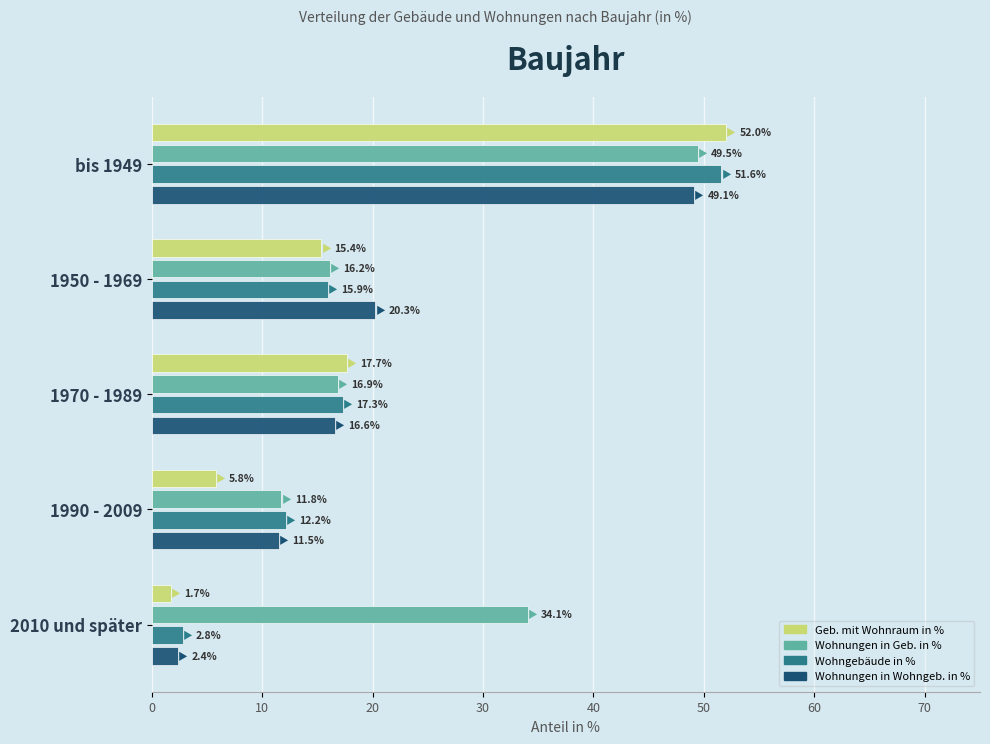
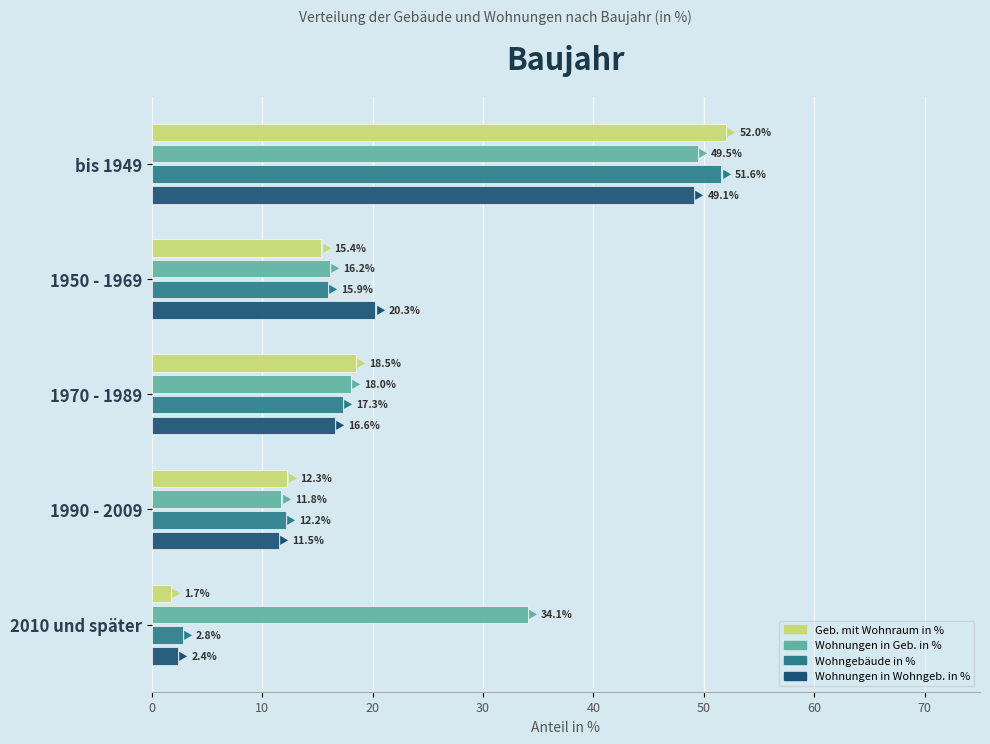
Geb. mit Wohnraum in %, 1970 - 1989: 17.7% -> 18.5%
Wohnungen in Geb. in %, 1970 - 1989: 16.9% -> 18.0%
Geb. mit Wohnraum in %, 1990 - 2009: 5.8% -> 12.3%
